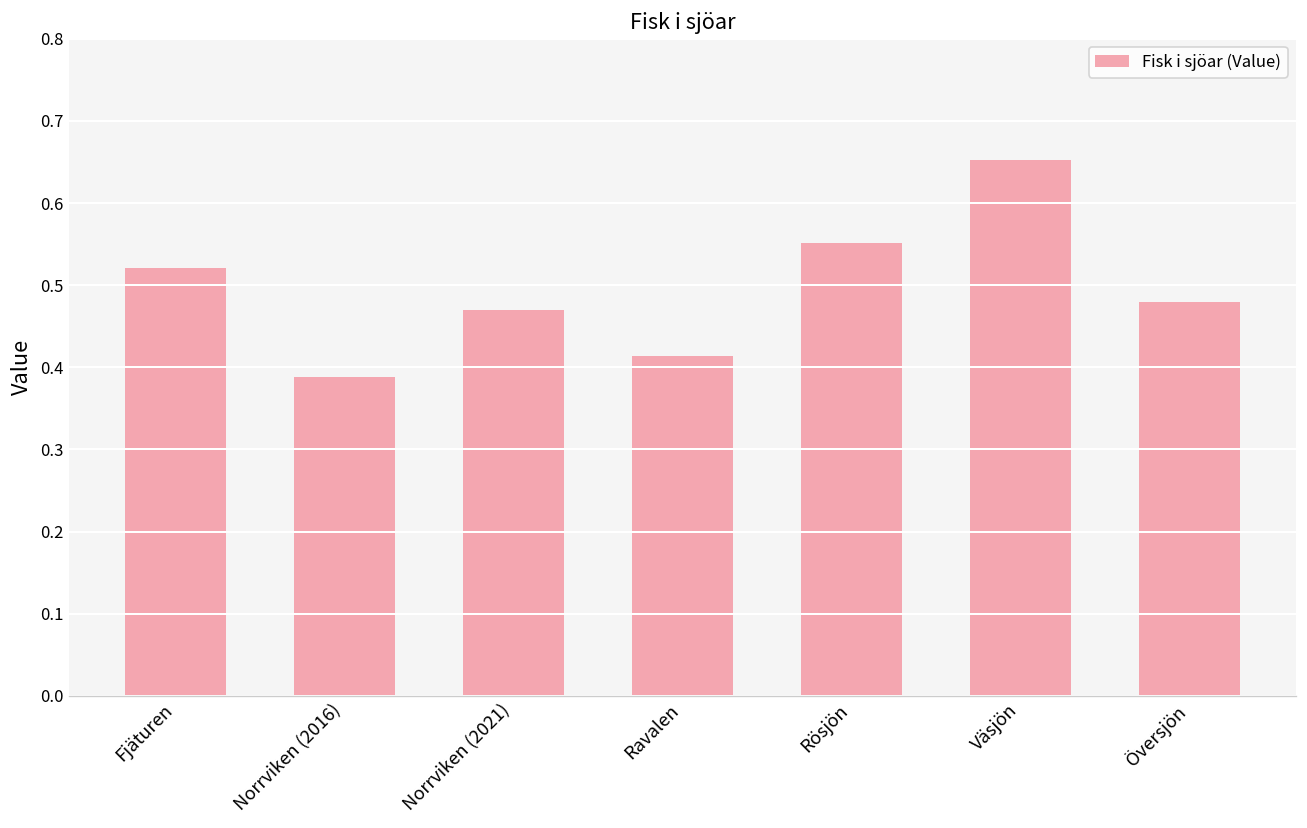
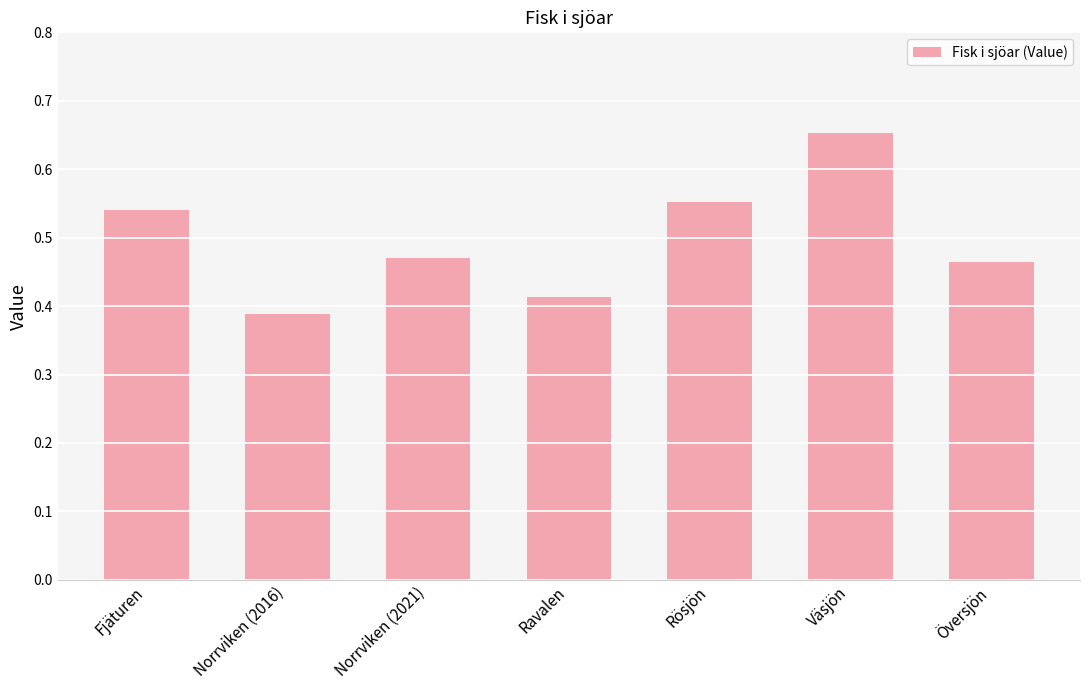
Fjäturen: 0.52 -> 0.54
Översjön: 0.48 -> 0.47
